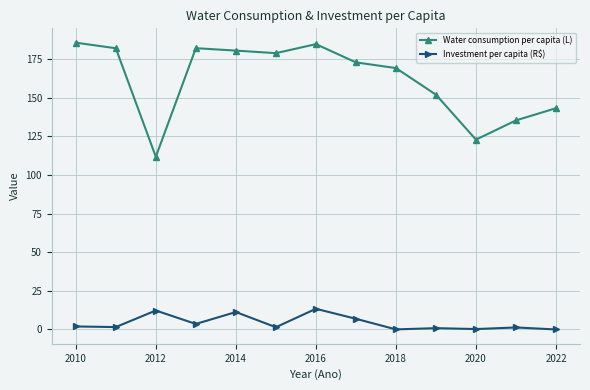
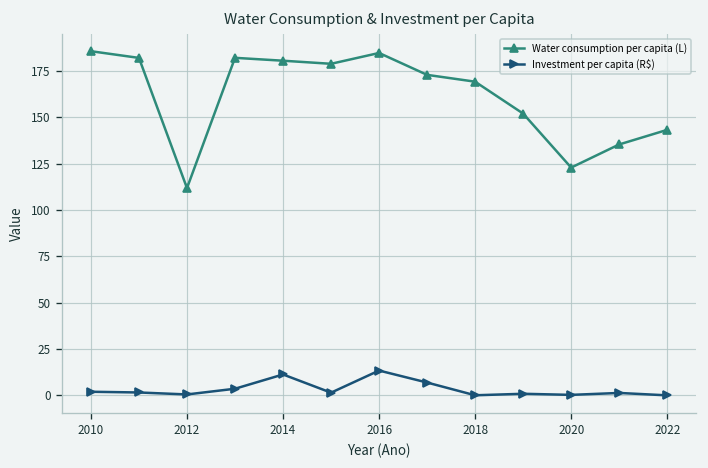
Investment per capita (R$), 2012: 12 -> 0
